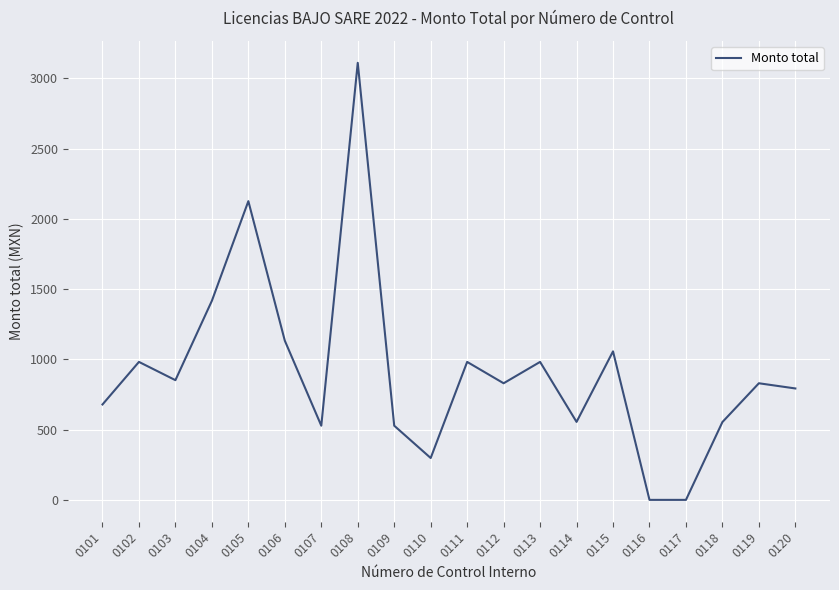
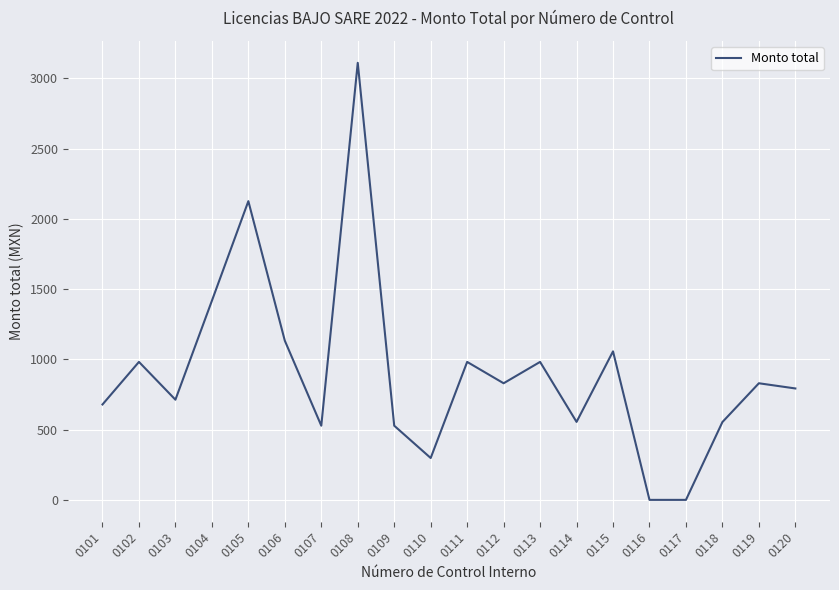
0103: 850 -> 710
